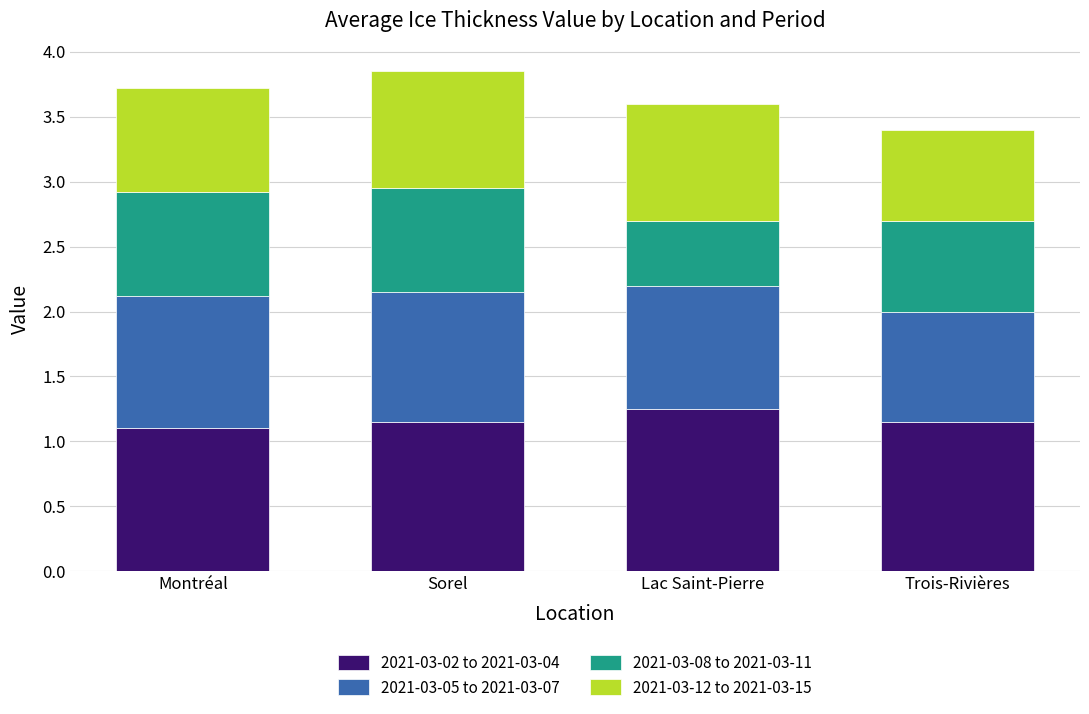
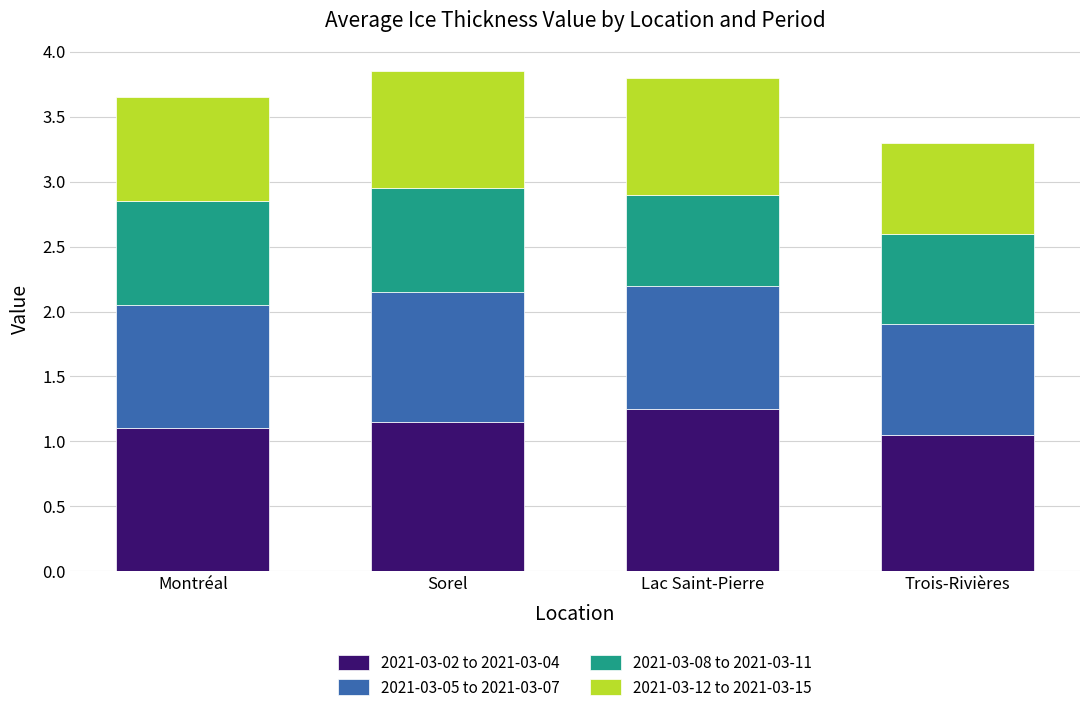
2021-03-05 to 2021-03-07, Montréal: 1.02 -> 0.95
2021-03-08 to 2021-03-11, Lac Saint-Pierre: 0.5 -> 0.7
2021-03-02 to 2021-03-04, Trois-Rivières: 1.15 -> 1.05
